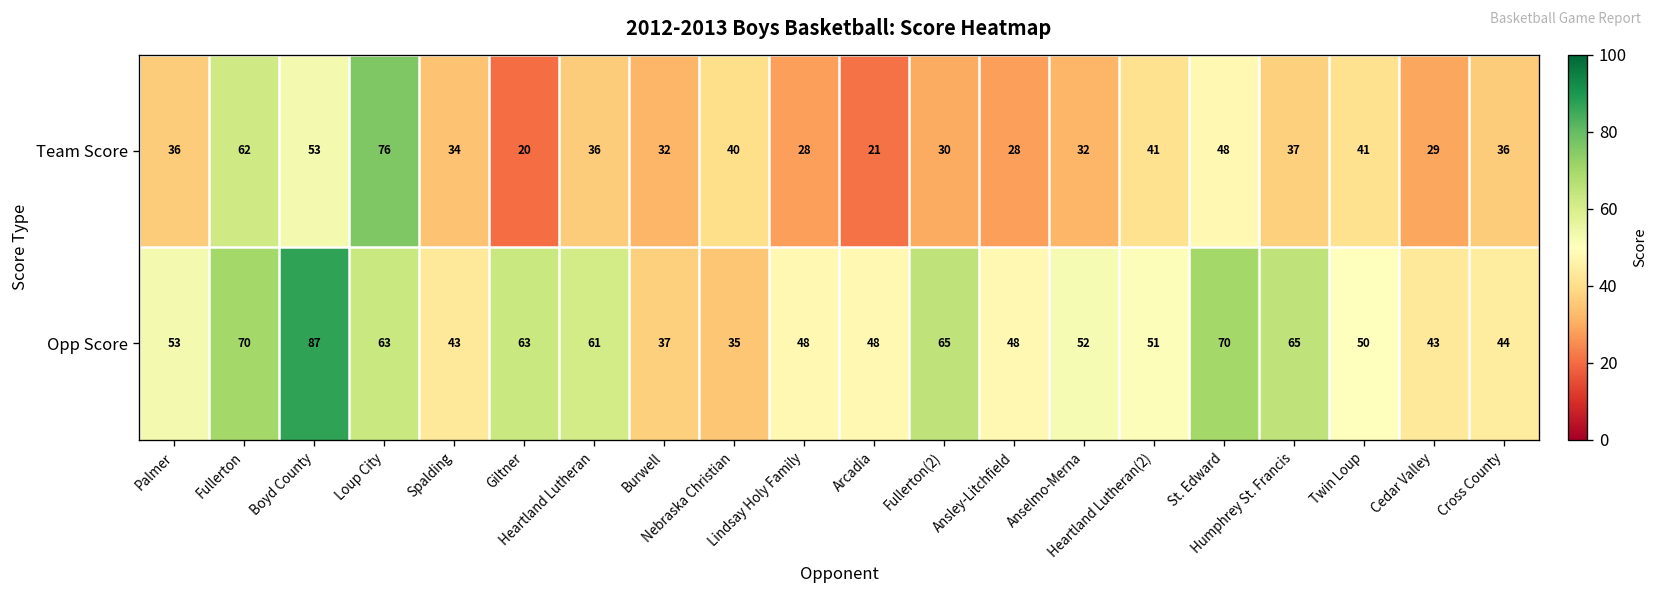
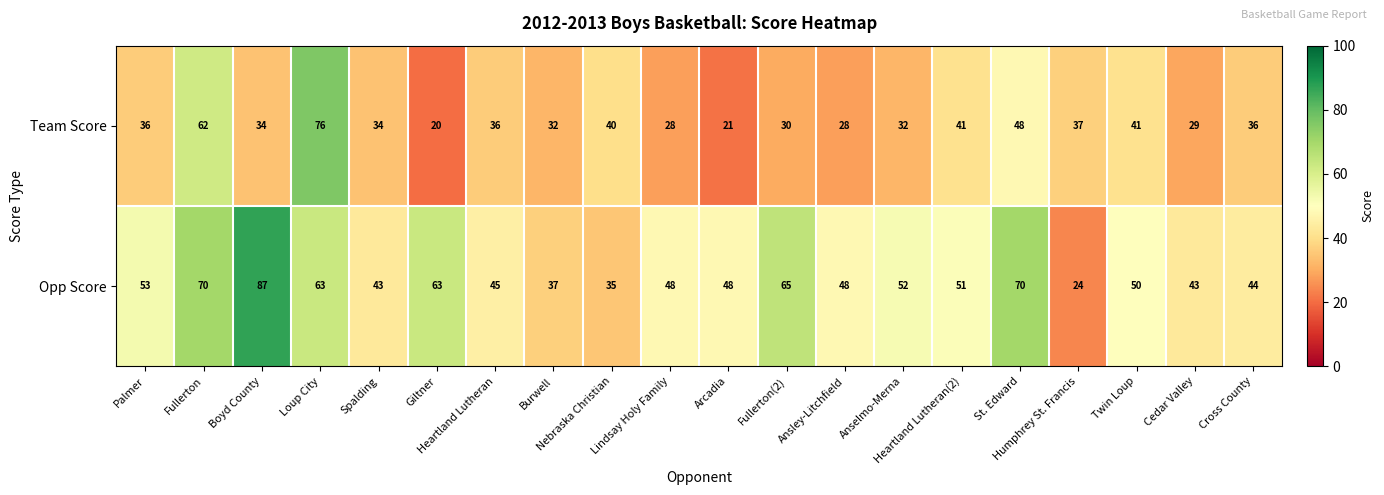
Team Score, Boyd County: 53 -> 34
Opp Score, Heartland Lutheran: 61 -> 45
Opp Score, Humphrey St. Francis: 65 -> 24
